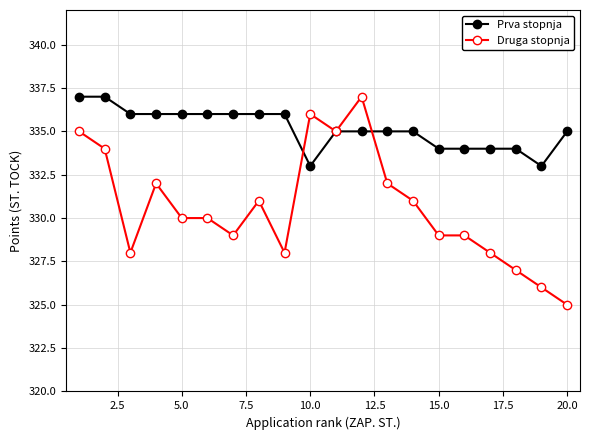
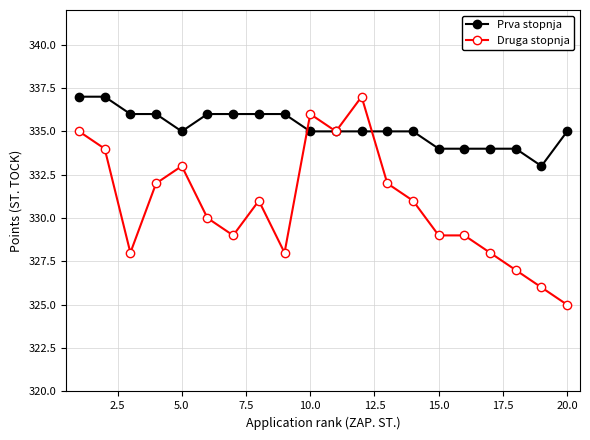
Prva stopnja, 5.0: 336 -> 335
Druga stopnja, 5.0: 330 -> 333
Prva stopnja, 10.0: 333 -> 335
